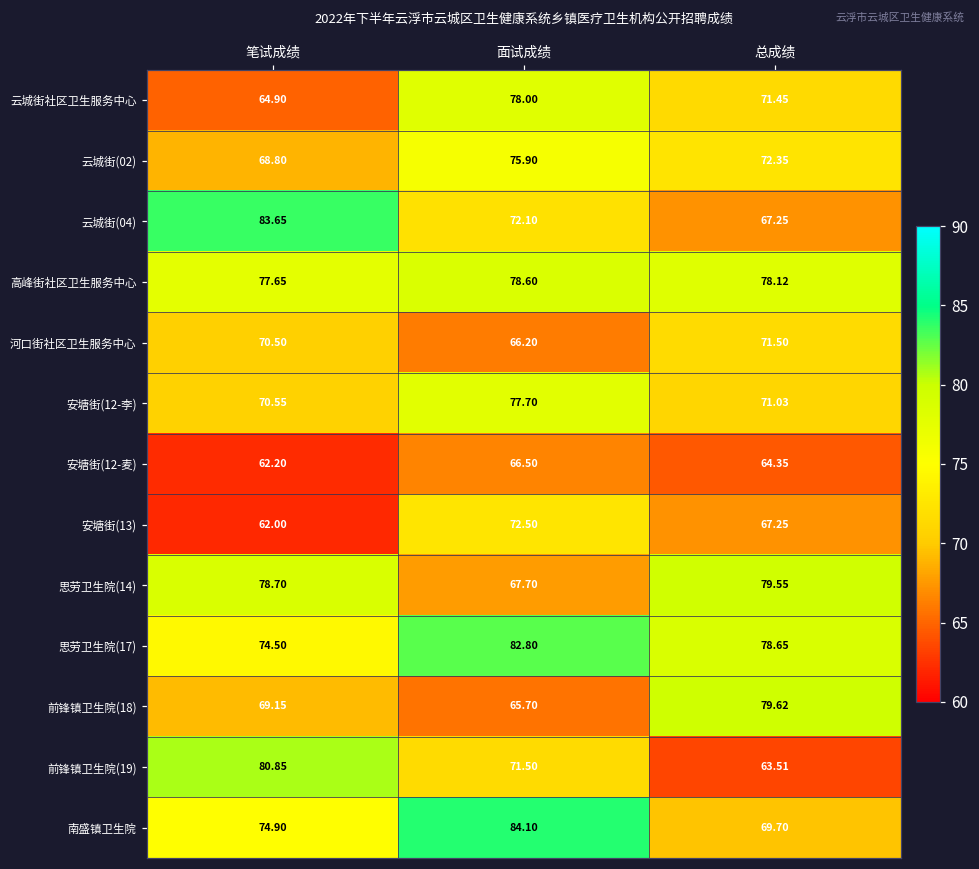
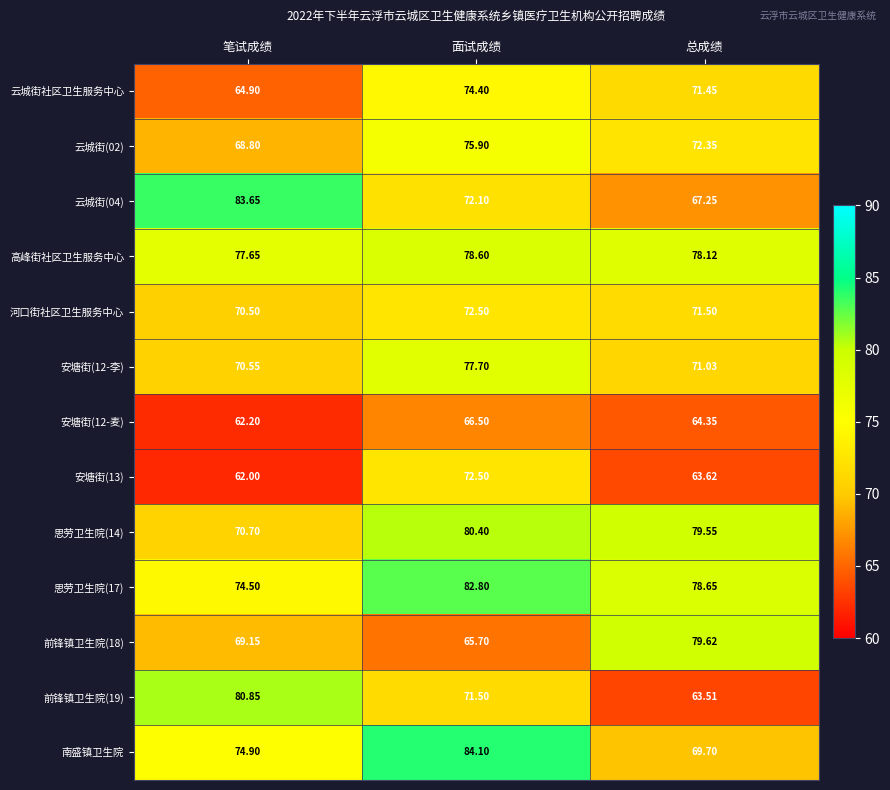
云城街社区卫生服务中心, 面试成绩: 78.00 -> 74.40
河口街社区卫生服务中心, 面试成绩: 66.20 -> 72.50
安塘街(13), 总成绩: 67.25 -> 63.62
思劳卫生院(14), 笔试成绩: 78.70 -> 70.70
思劳卫生院(14), 面试成绩: 67.70 -> 80.40
